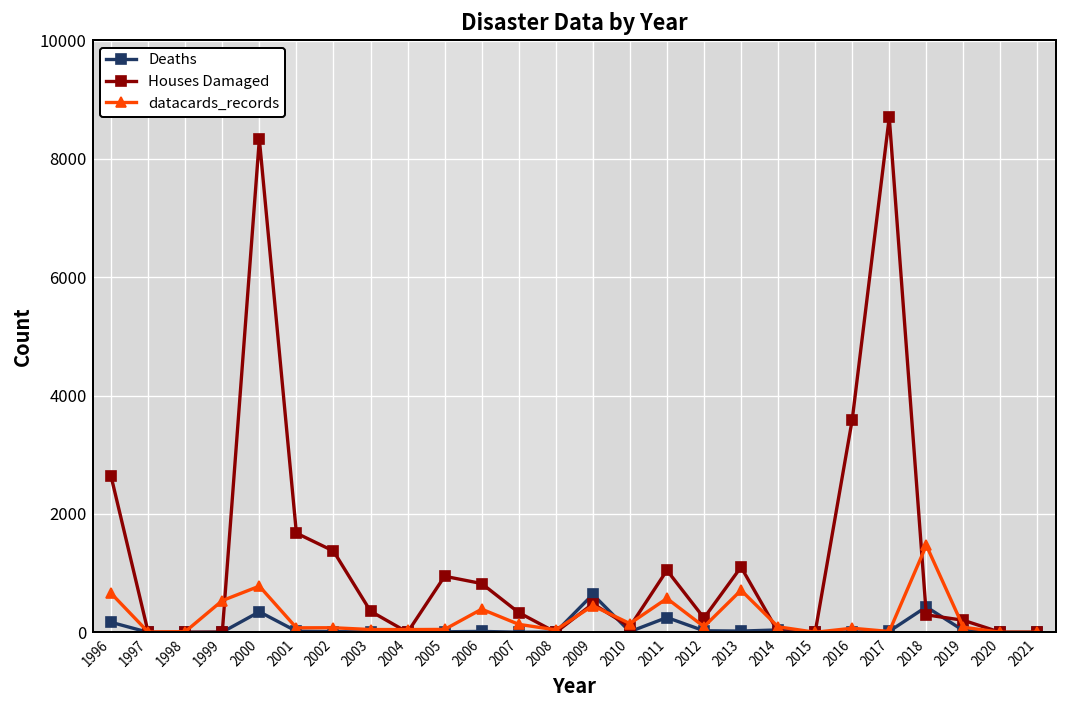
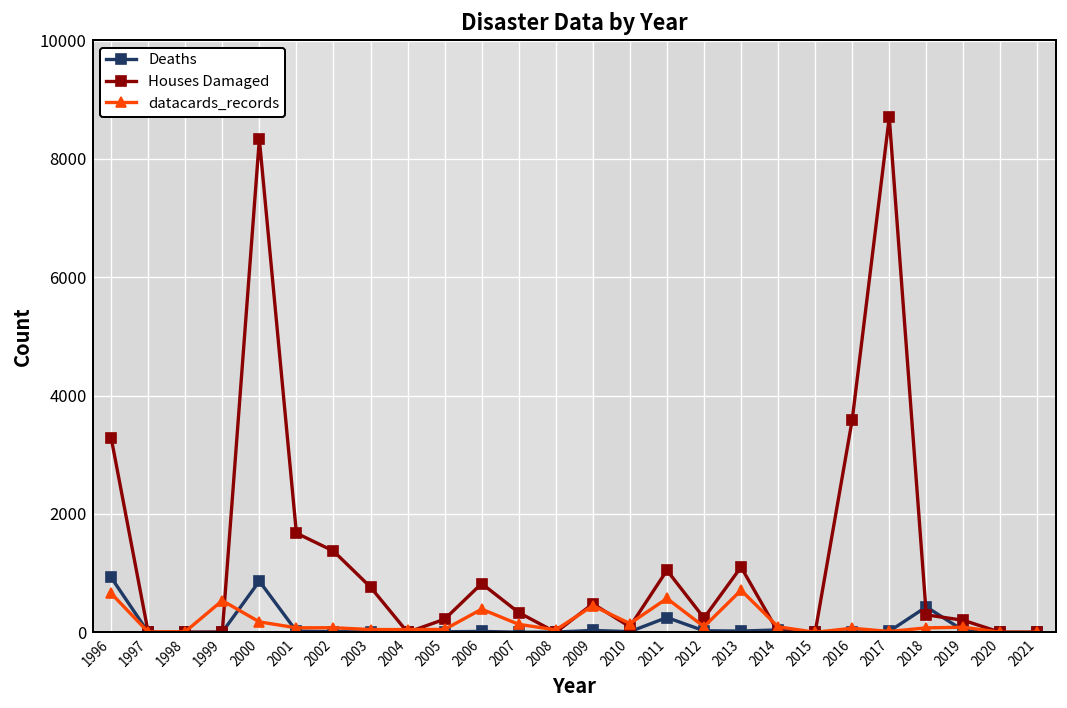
Deaths, 1996: 200 -> 900
Houses Damaged, 1996: 2600 -> 3300
Deaths, 2000: 300 -> 900
datacards_records, 2000: 800 -> 200
Houses Damaged, 2003: 400 -> 800
Houses Damaged, 2005: 900 -> 200
Deaths, 2009: 600 -> 0
datacards_records, 2018: 1500 -> 100
